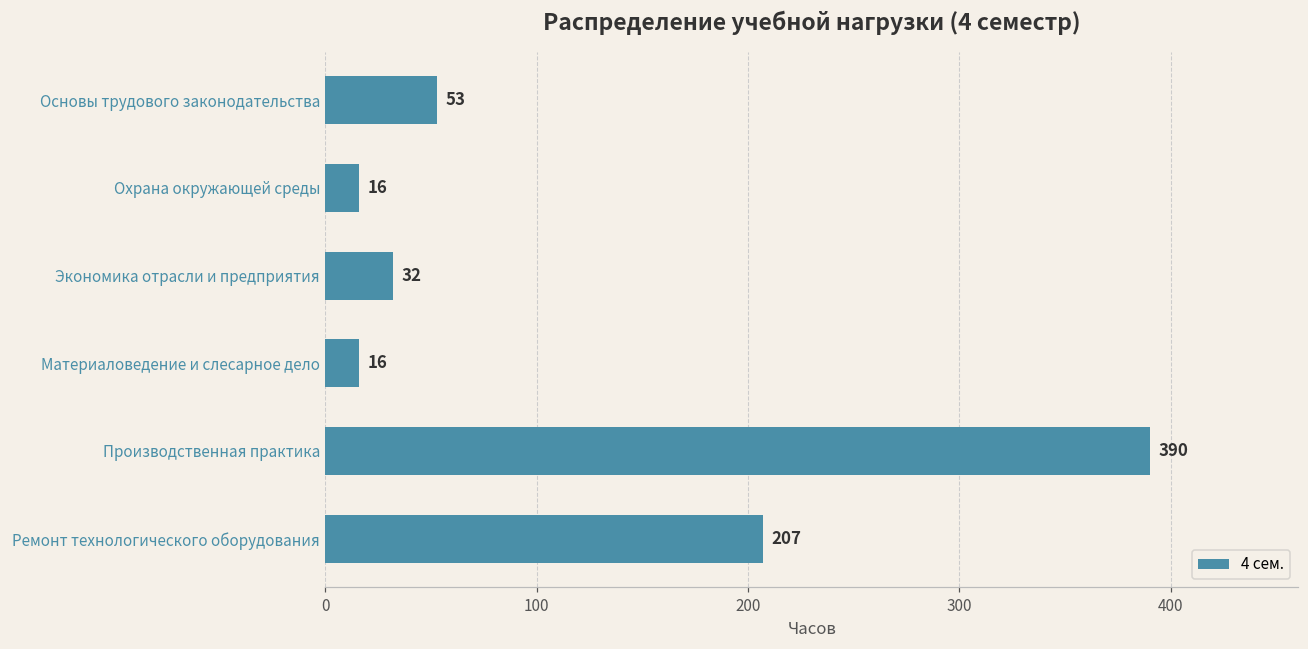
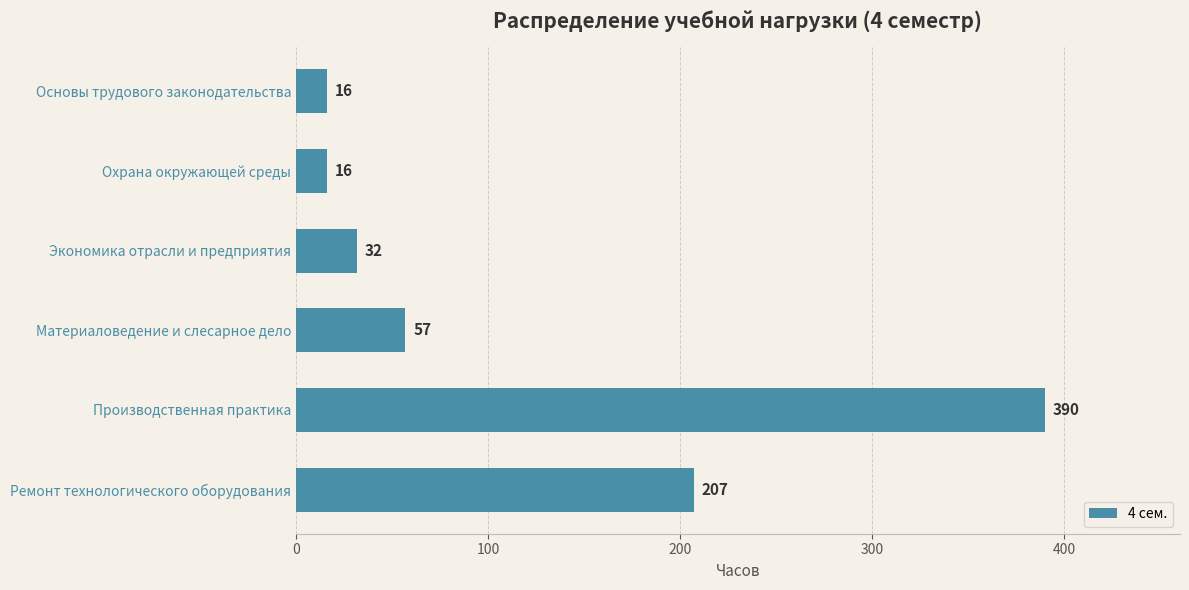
Основы трудового законодательства: 53 -> 16
Материаловедение и слесарное дело: 16 -> 57
